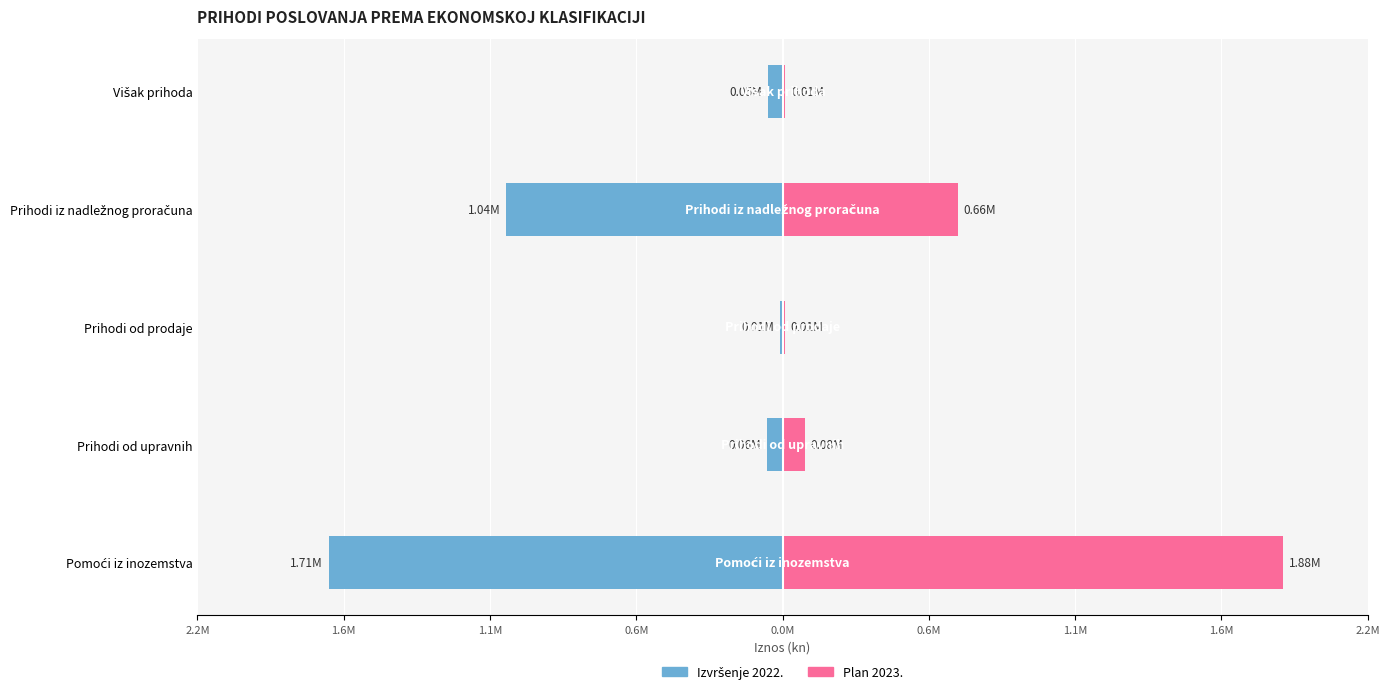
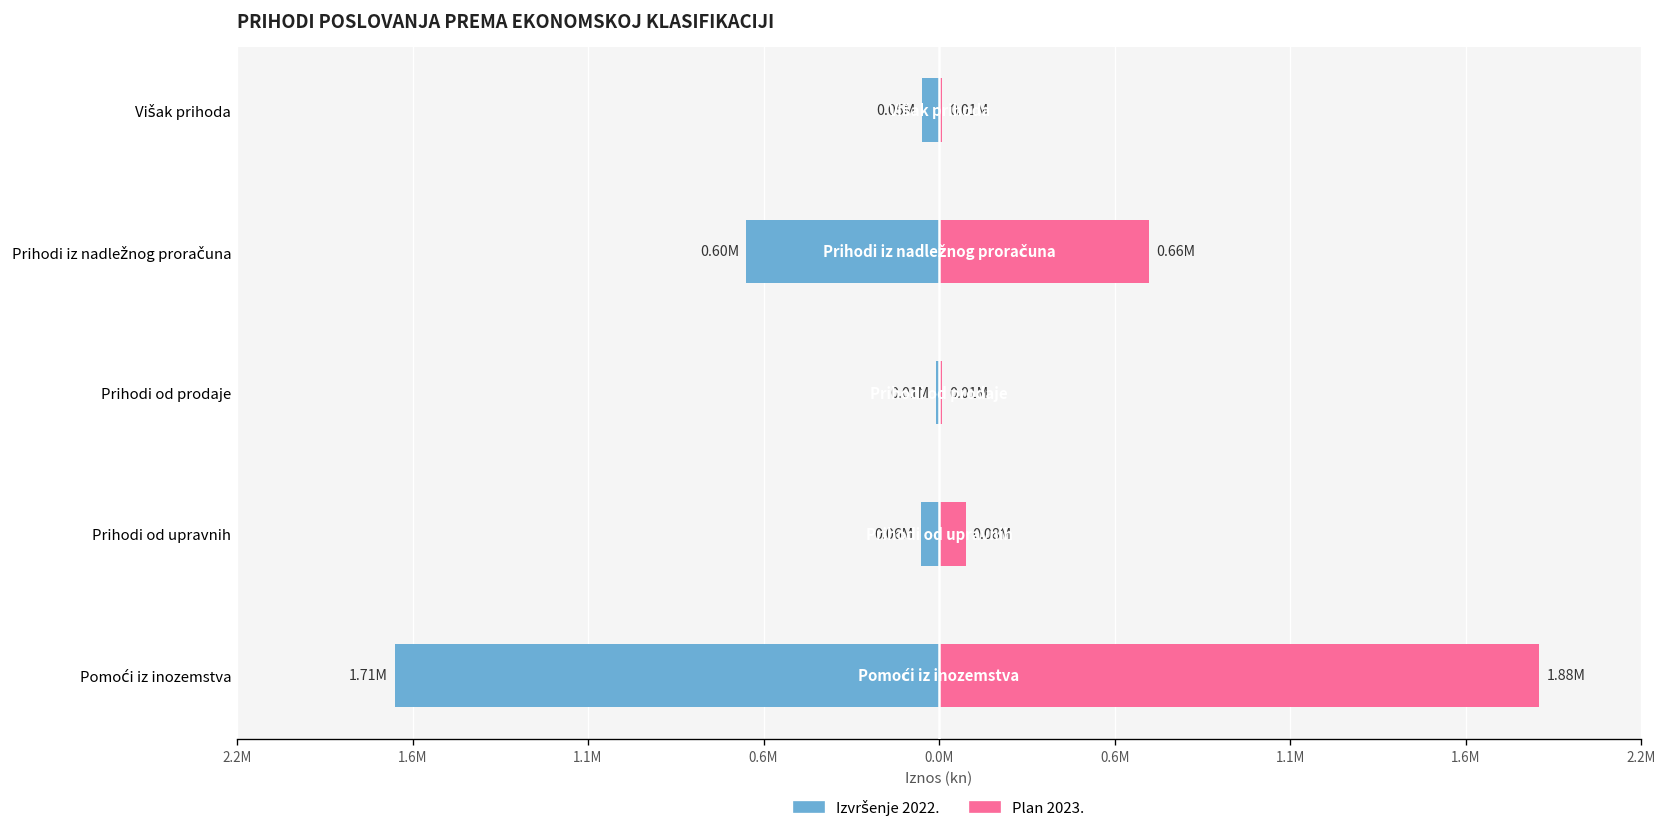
Izvršenje 2022., Prihodi iz nadležnog proračuna: 1.04M -> 0.60M
